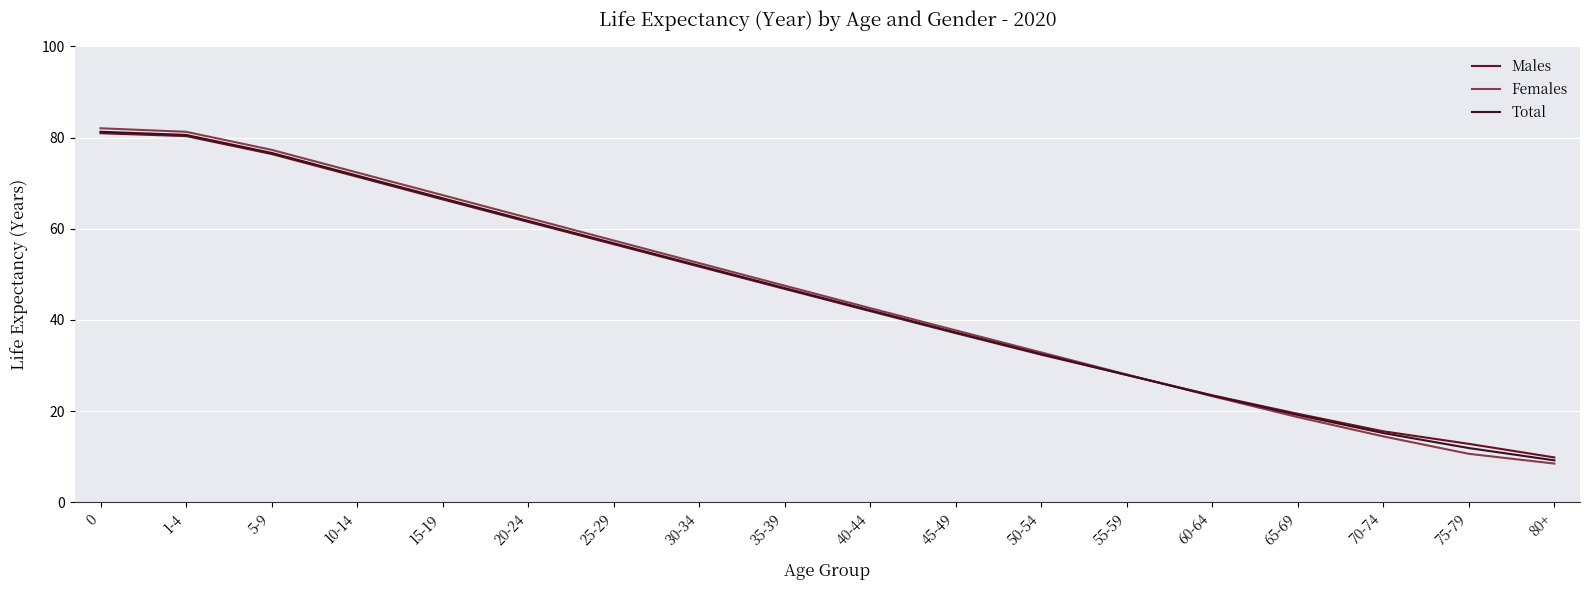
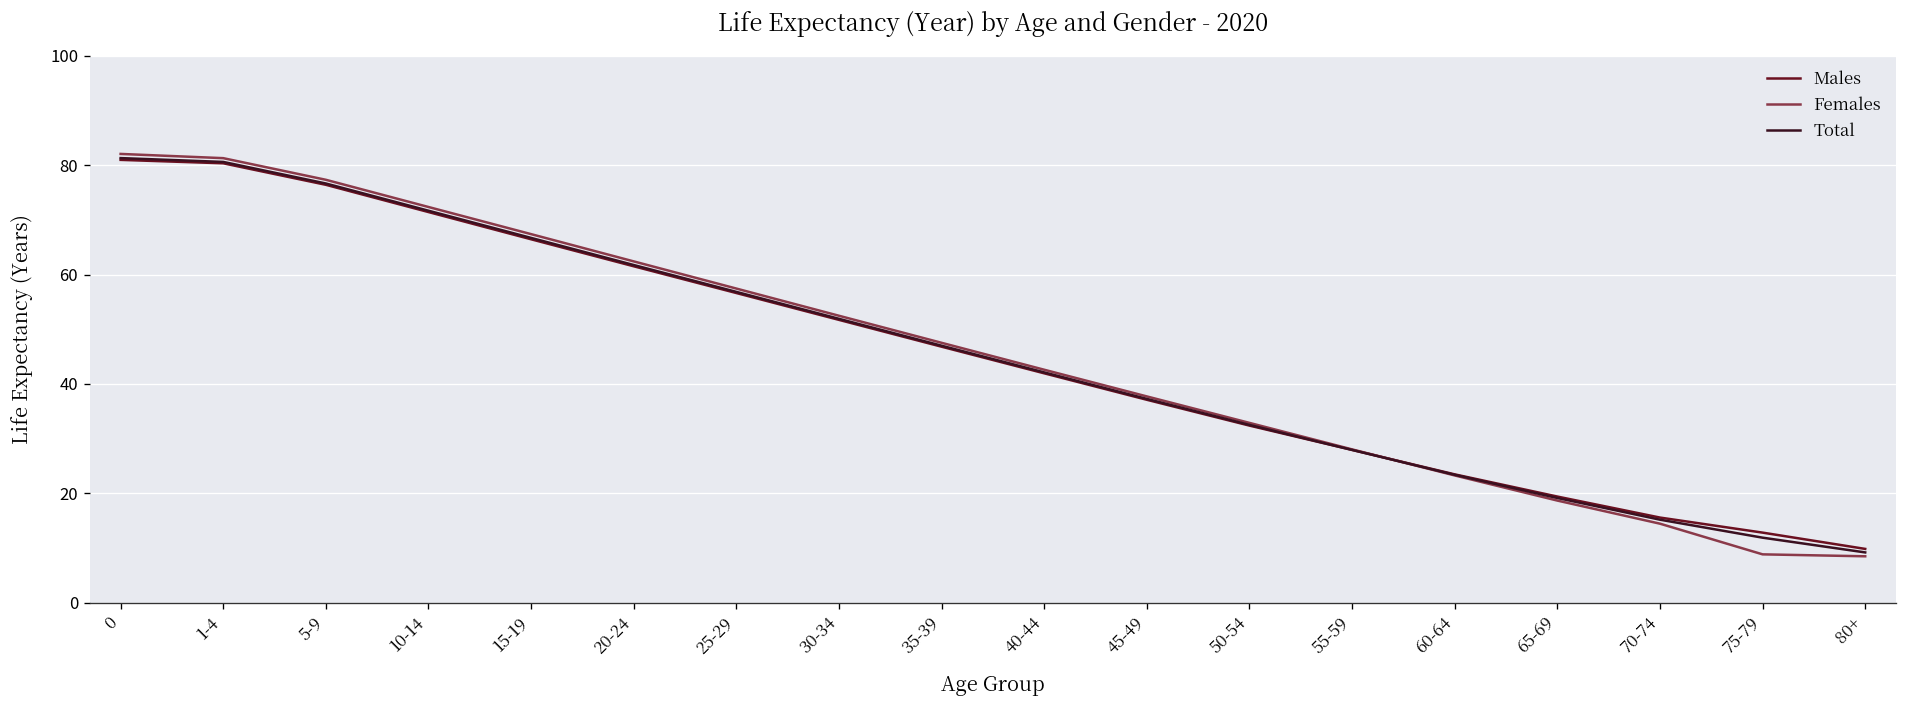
Females, 75-79: 11 -> 9
